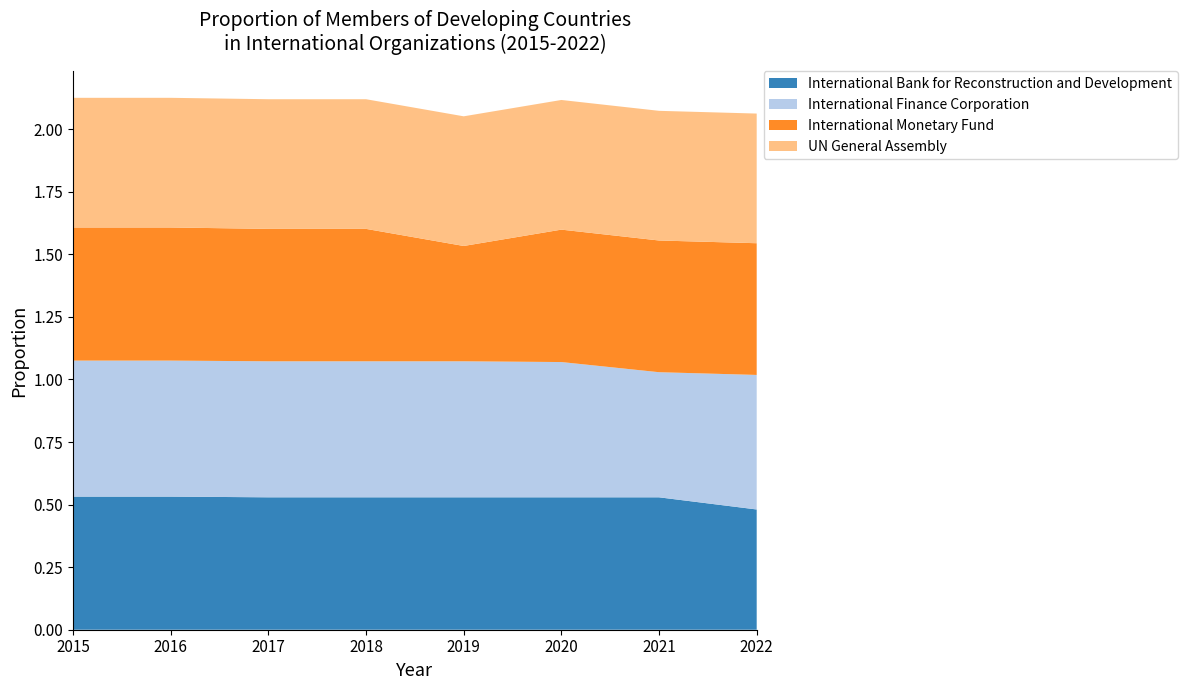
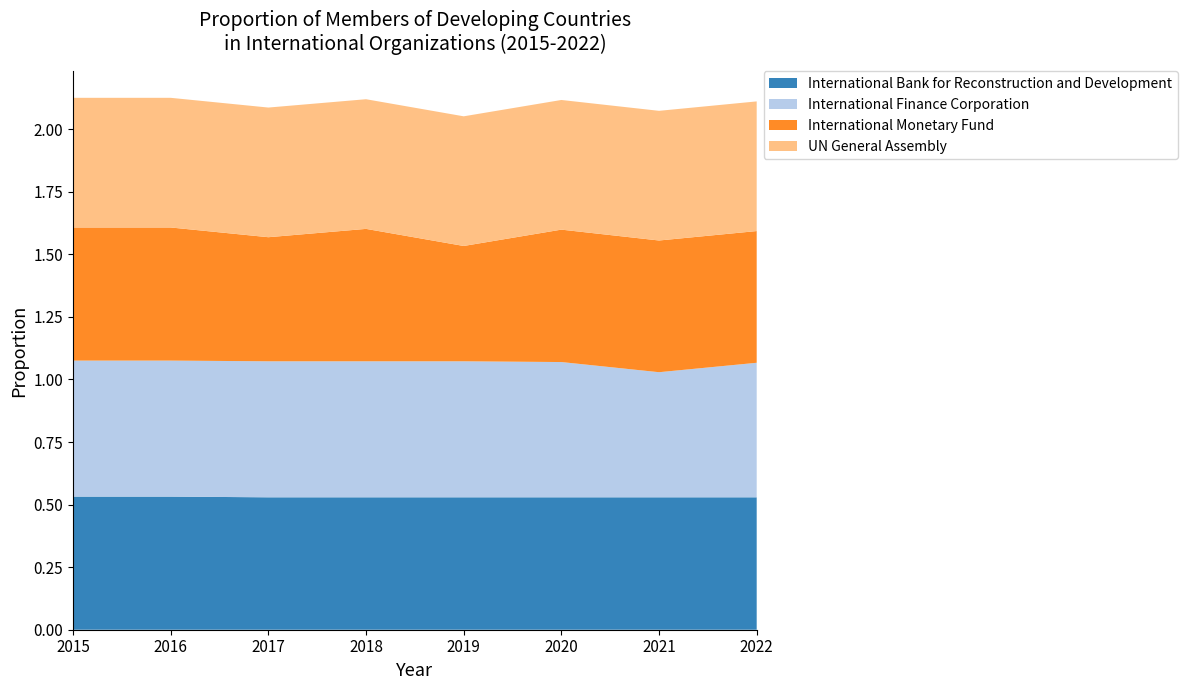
International Monetary Fund, 2017: 0.53 -> 0.50
International Bank for Reconstruction and Development, 2022: 0.48 -> 0.53
